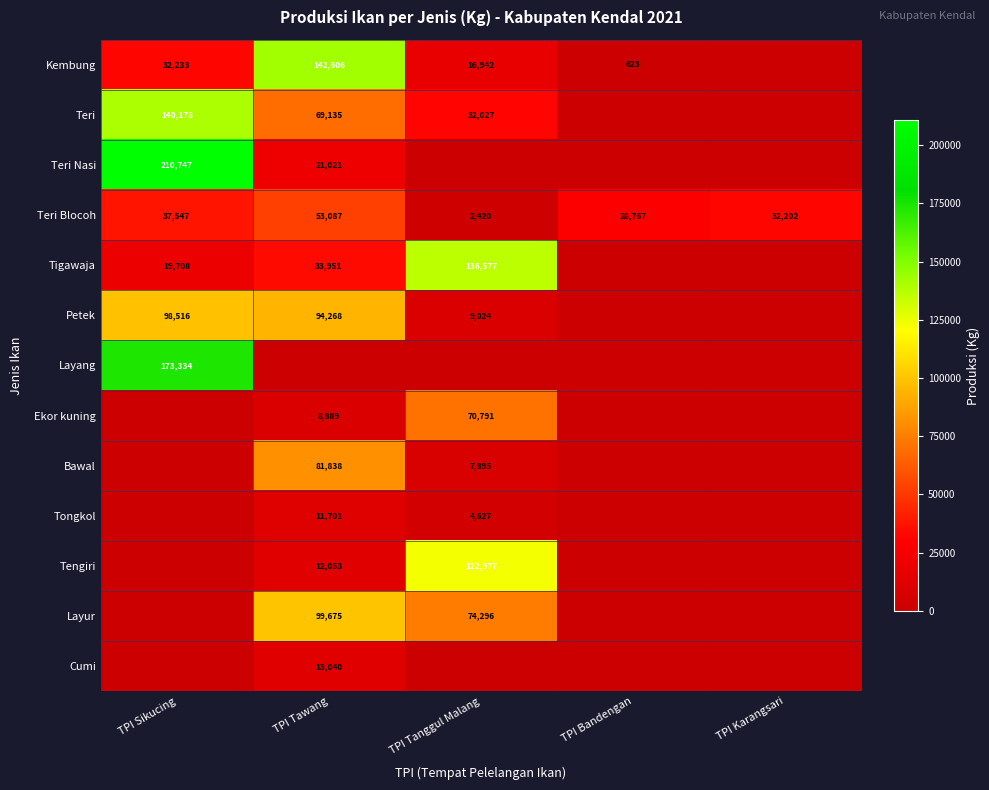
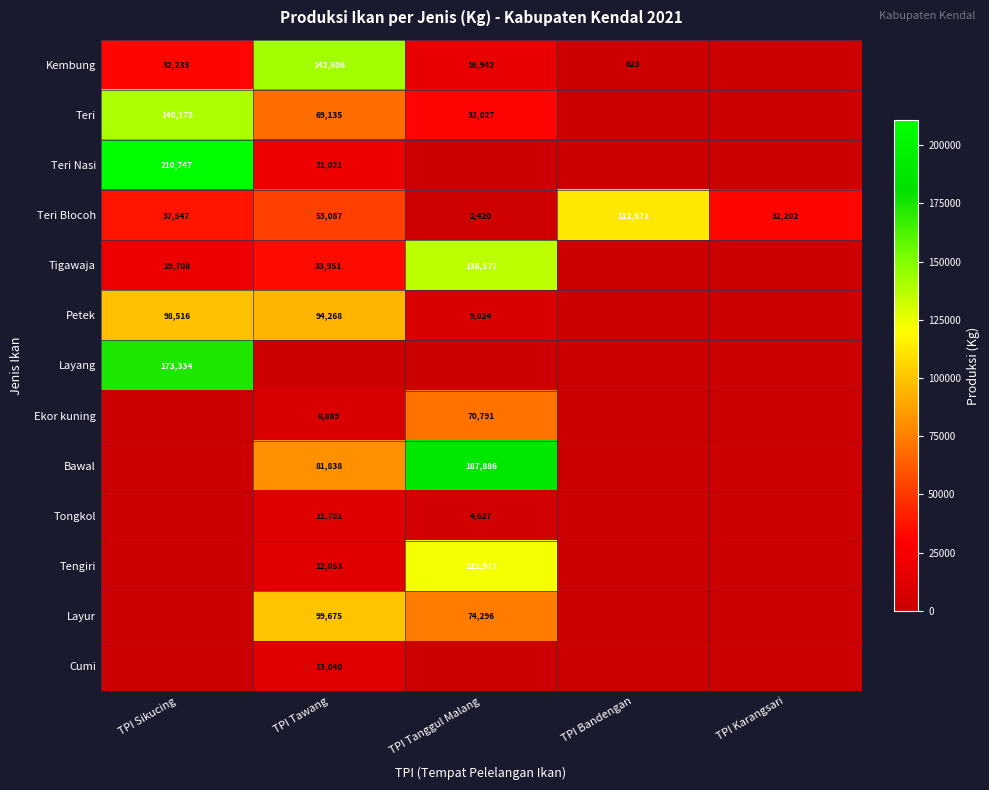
Teri Blocoh, TPI Bandengan: 28,767 -> 112,671
Bawal, TPI Tanggul Malang: 7,895 -> 187,886
